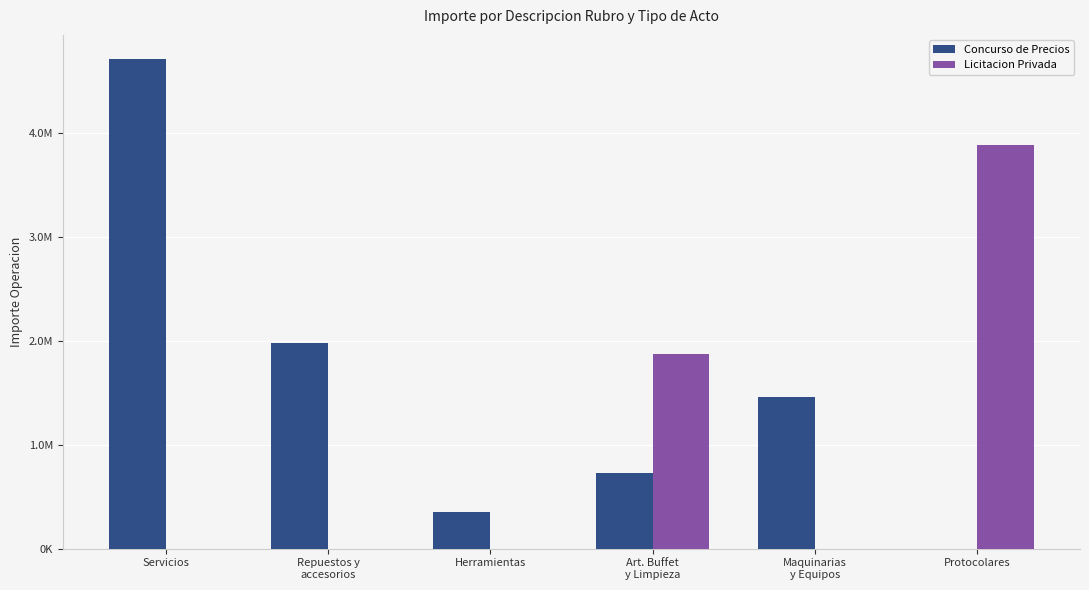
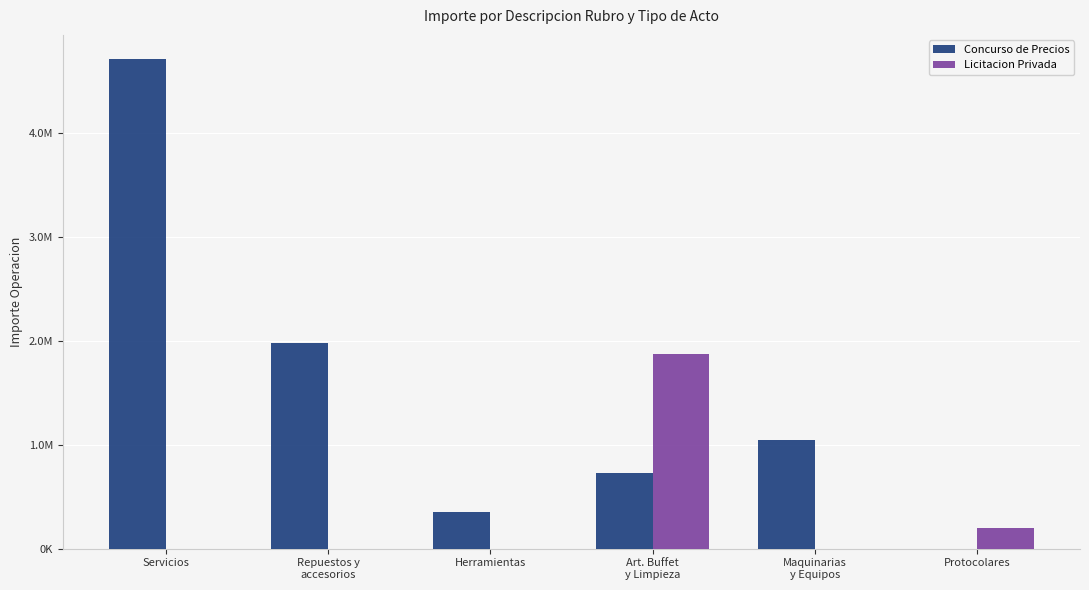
Concurso de Precios, Maquinarias y Equipos: 1460000 -> 1050000
Licitacion Privada, Protocolares: 3890000 -> 200000
